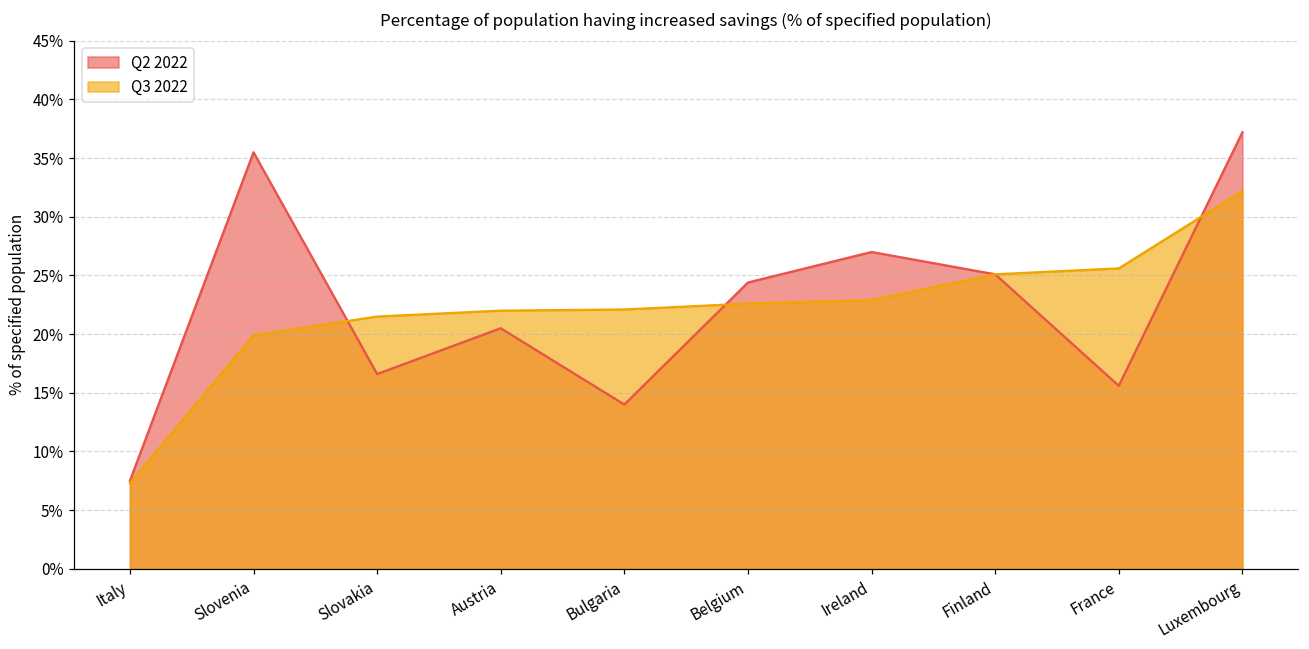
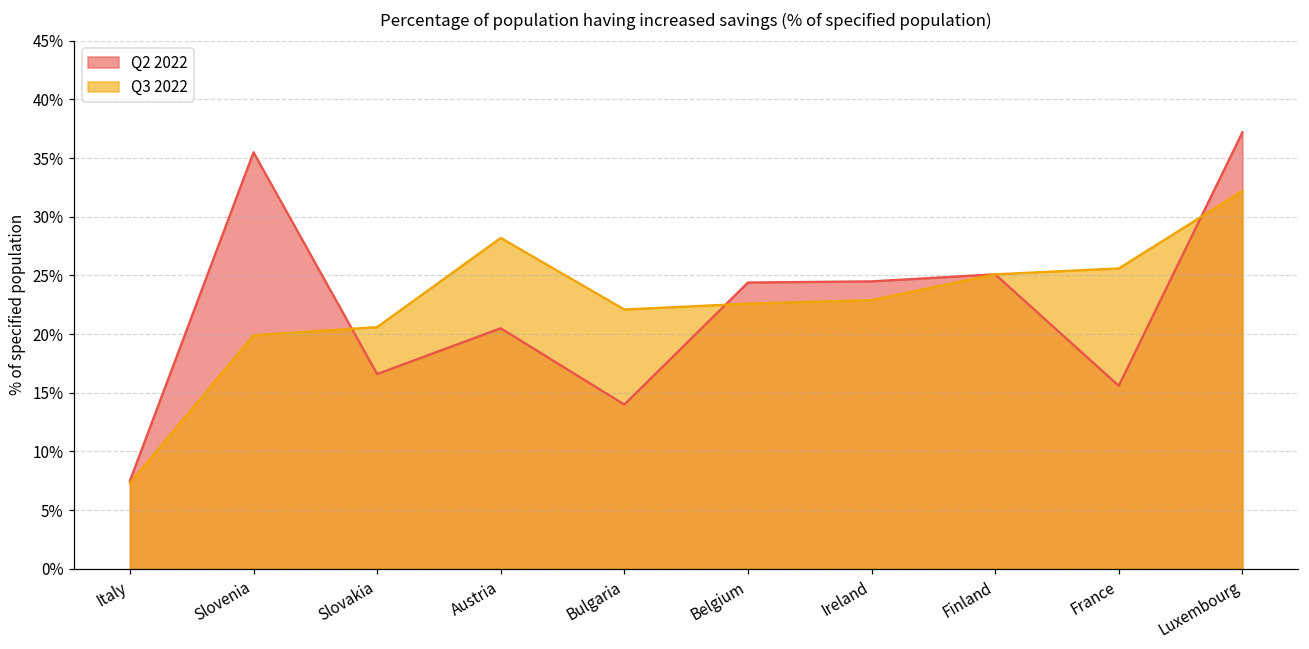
Q3 2022, Slovakia: 21.5% -> 20.6%
Q3 2022, Austria: 22.0% -> 28.2%
Q2 2022, Ireland: 27.0% -> 24.5%
